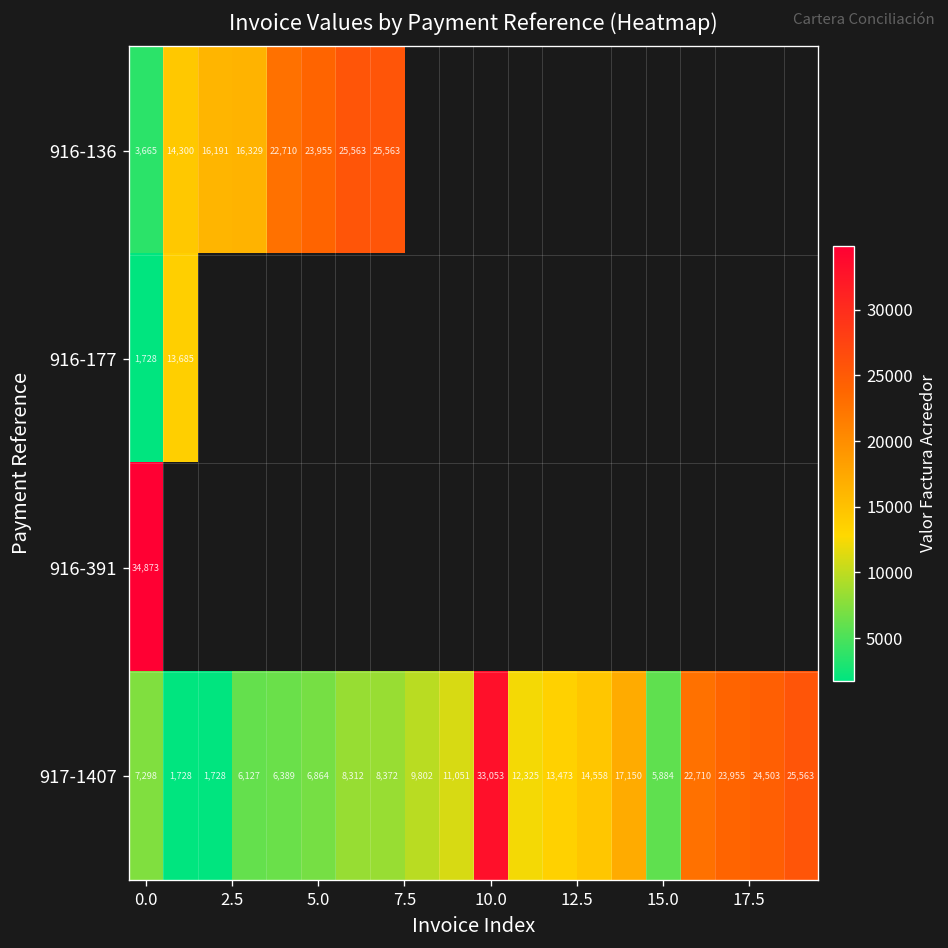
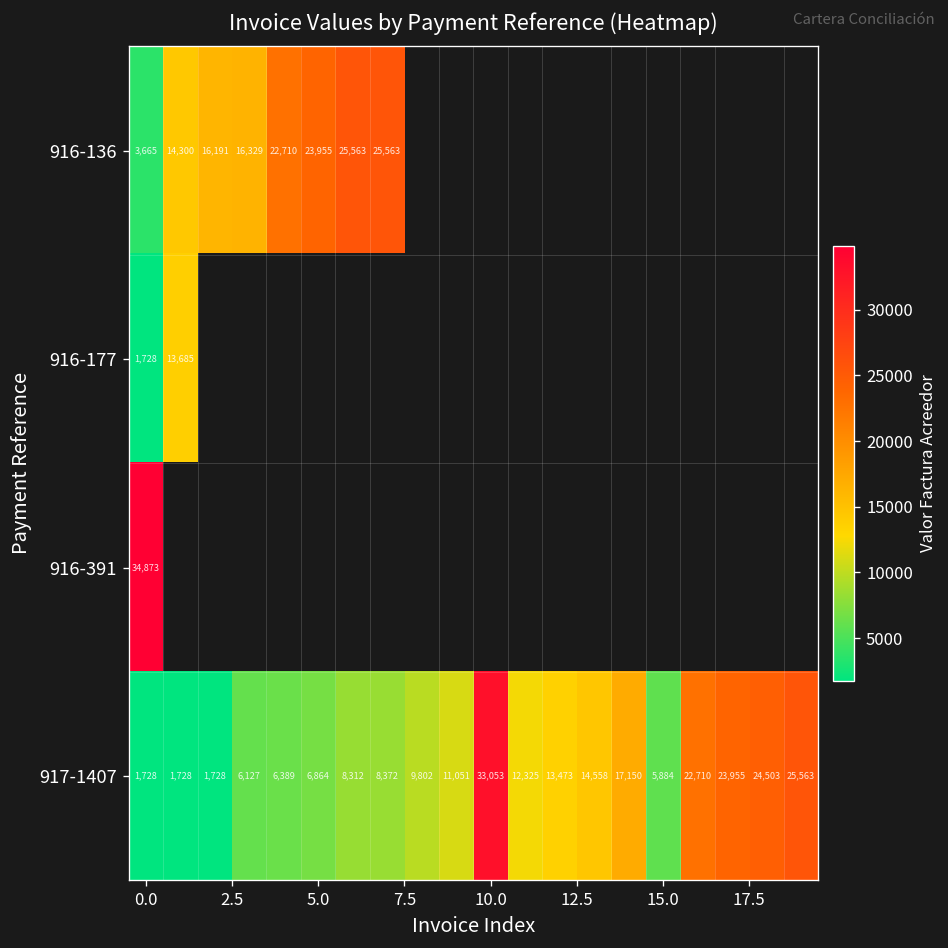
917-1407, 0.0: 7,298 -> 1,728
